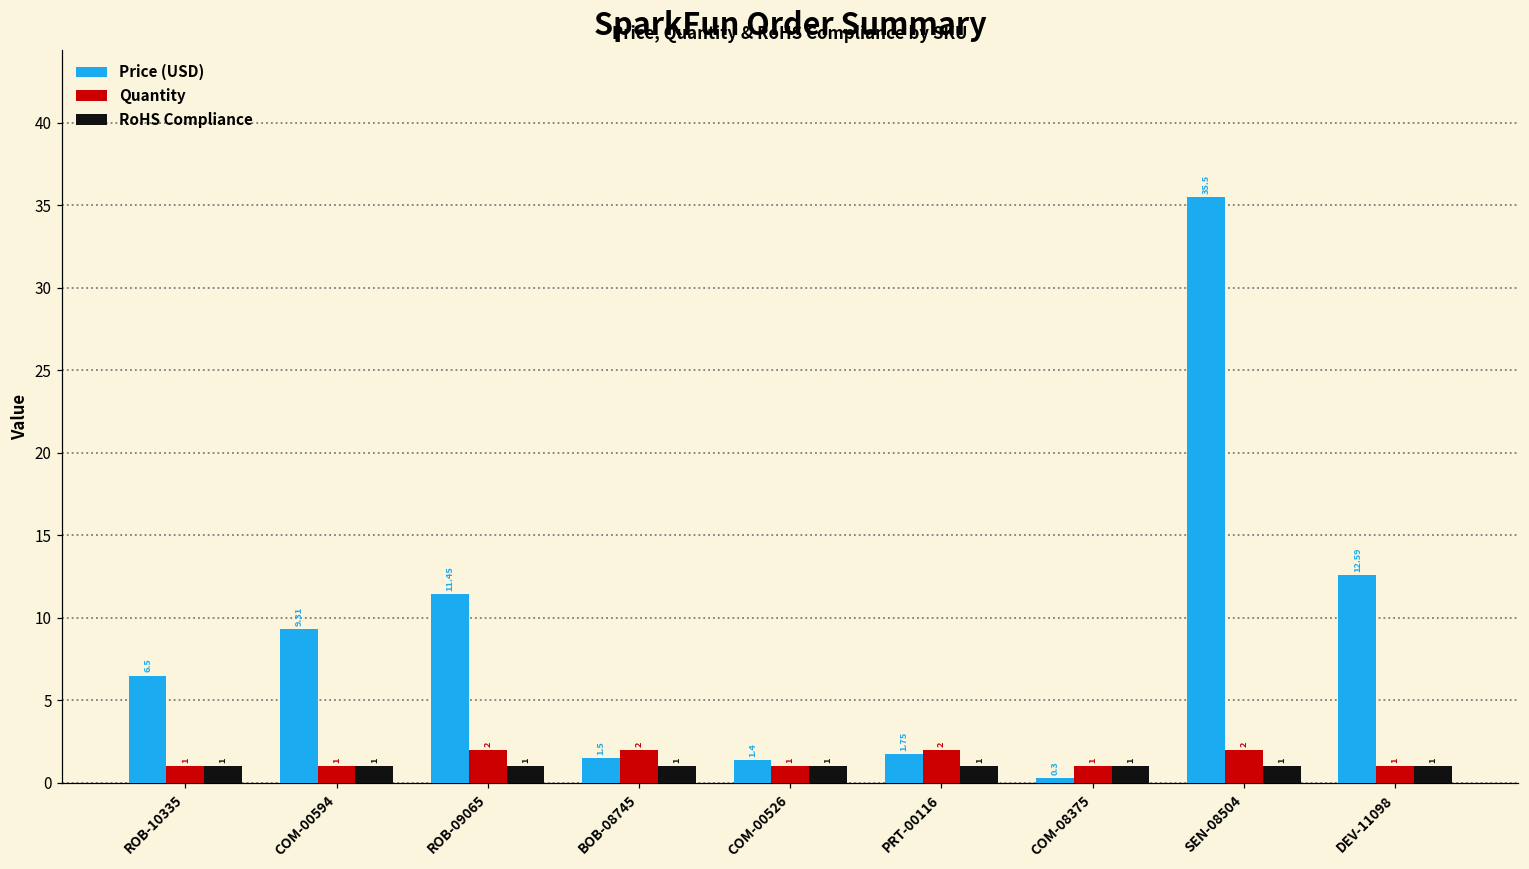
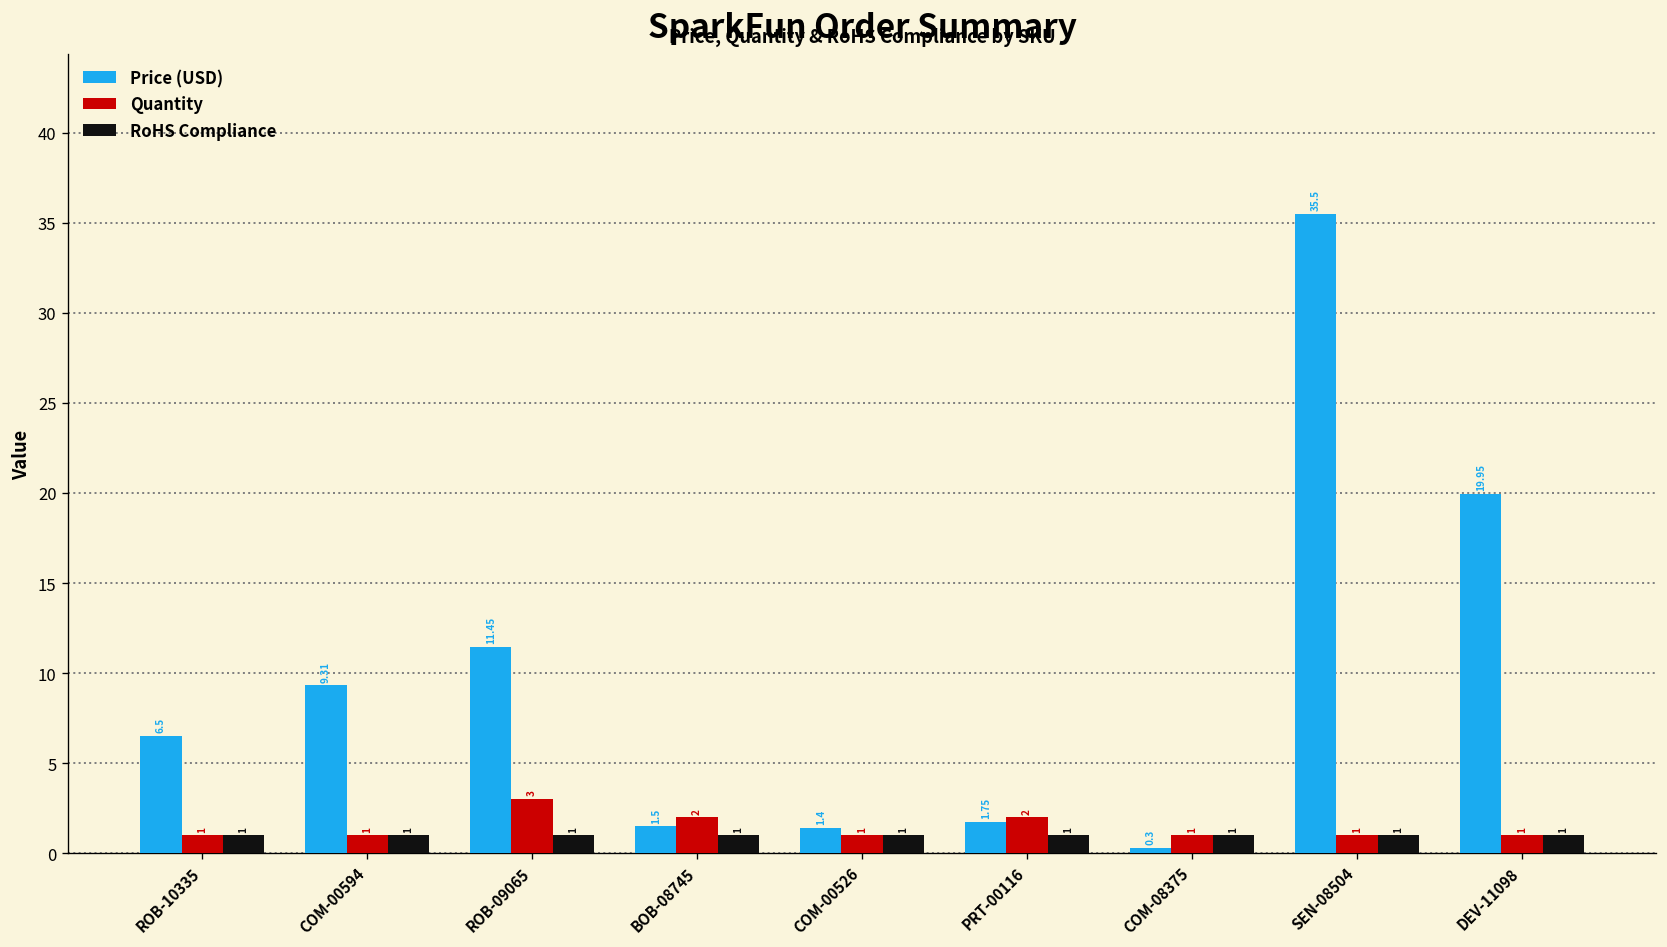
Quantity, ROB-09065: 2 -> 3
Quantity, SEN-08504: 2 -> 1
Price (USD), DEV-11098: 12.59 -> 19.95
